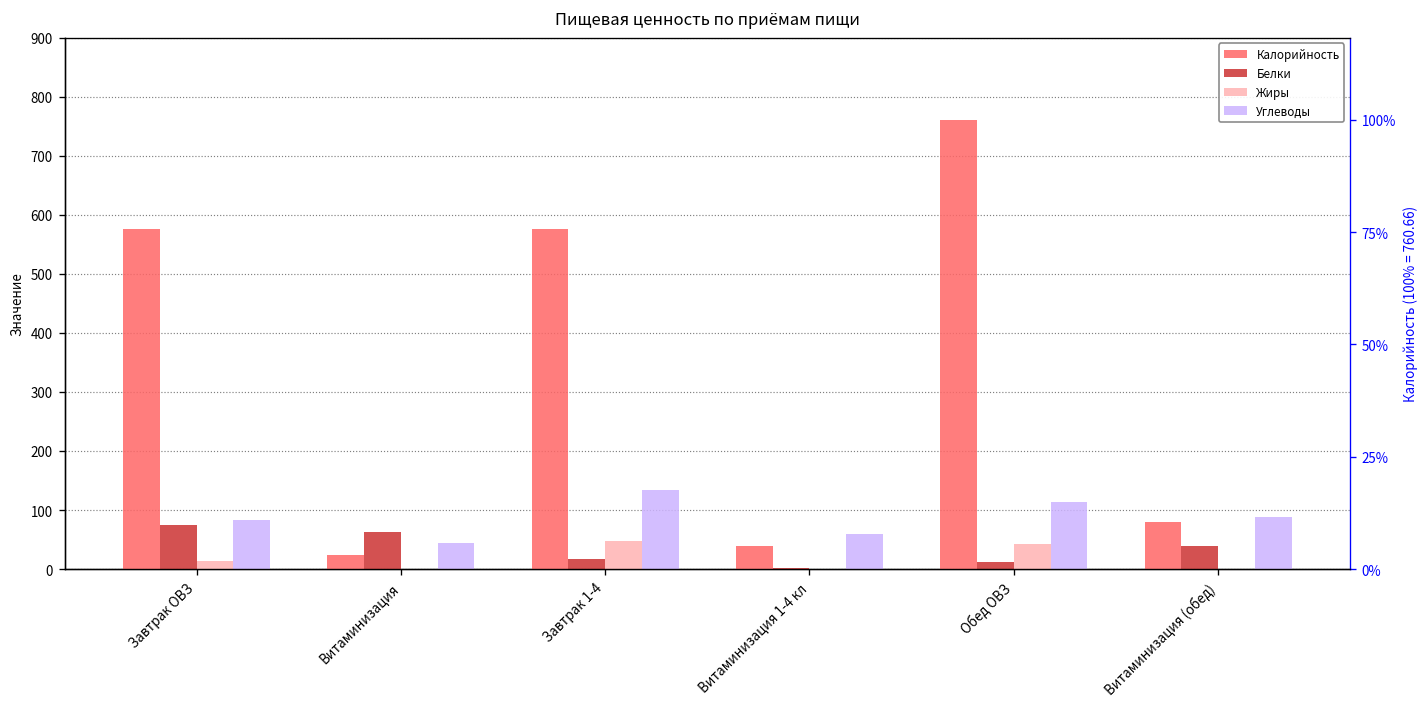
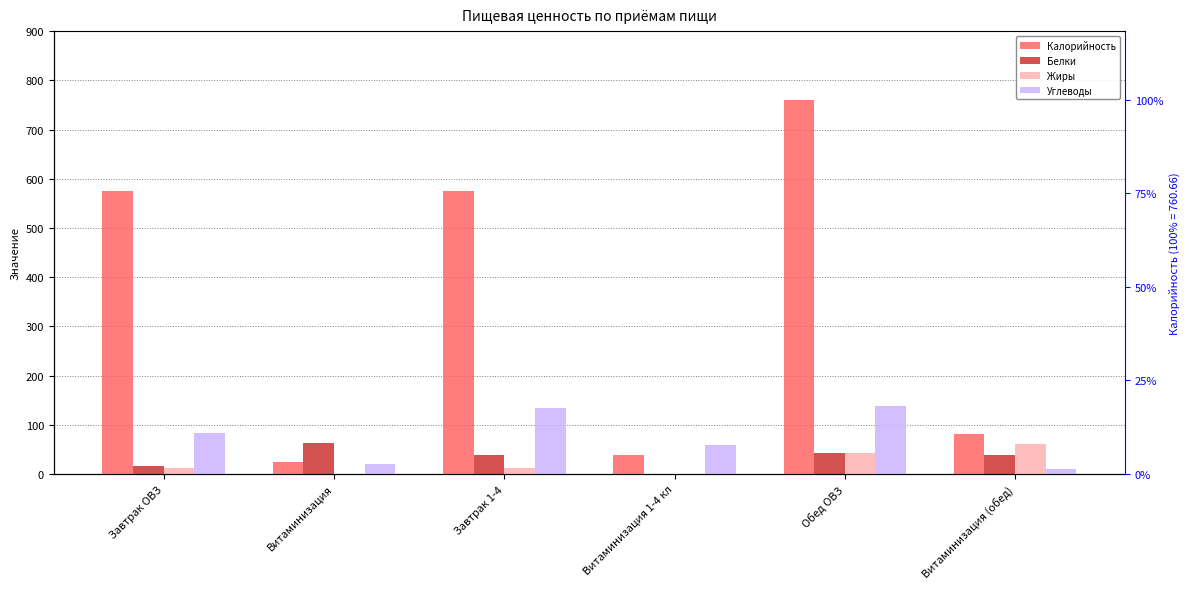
Белки, Завтрак ОВЗ: 80 -> 20
Углеводы, Витаминизация: 40 -> 20
Белки, Завтрак 1-4: 20 -> 40
Жиры, Завтрак 1-4: 50 -> 10
Белки, Обед ОВЗ: 10 -> 40
Углеводы, Обед ОВЗ: 110 -> 140
Жиры, Витаминизация (обед): 0 -> 60
Углеводы, Витаминизация (обед): 90 -> 10
